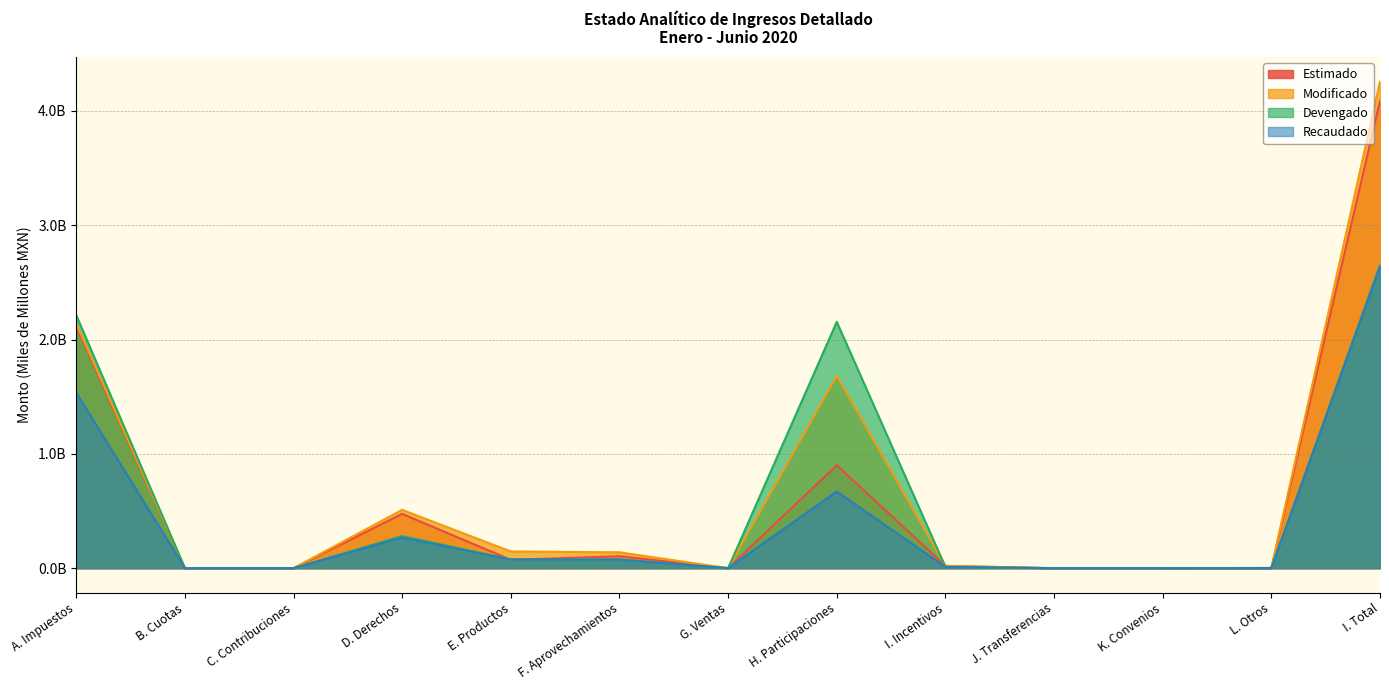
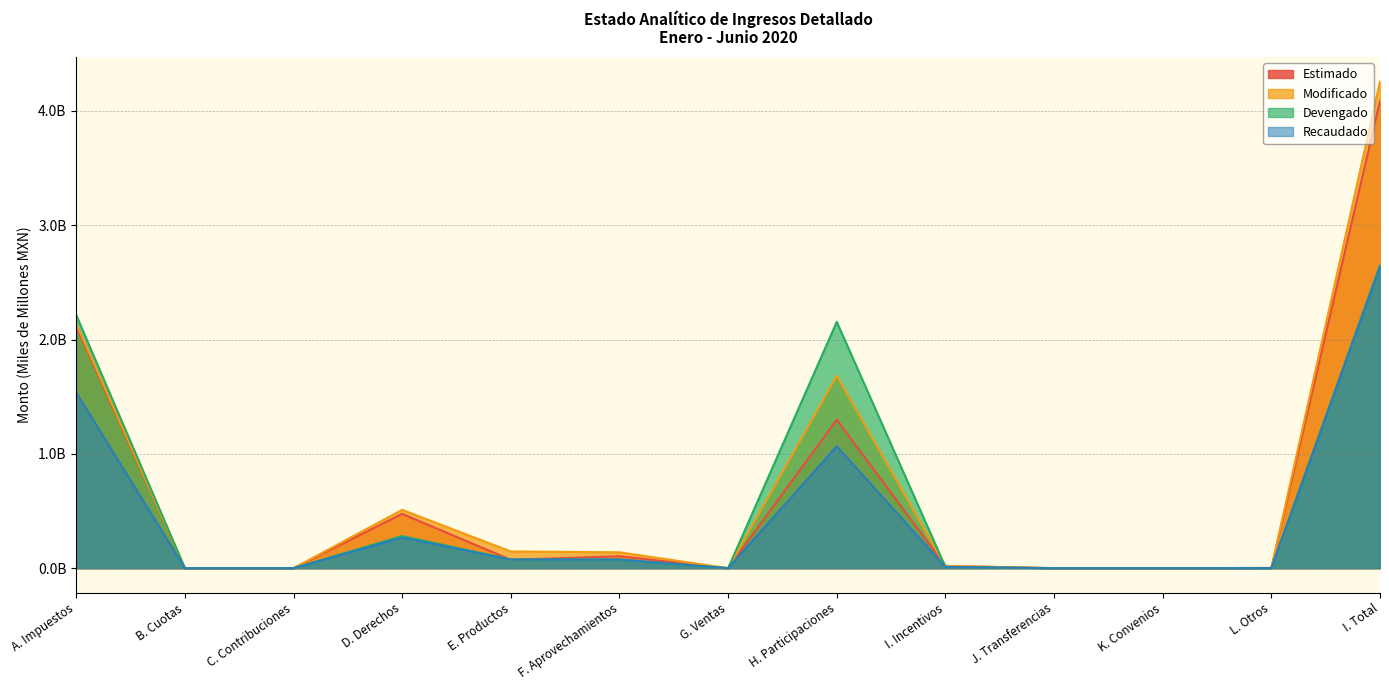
Estimado, H. Participaciones: 900000000 -> 1300000000
Recaudado, H. Participaciones: 670000000 -> 1070000000
